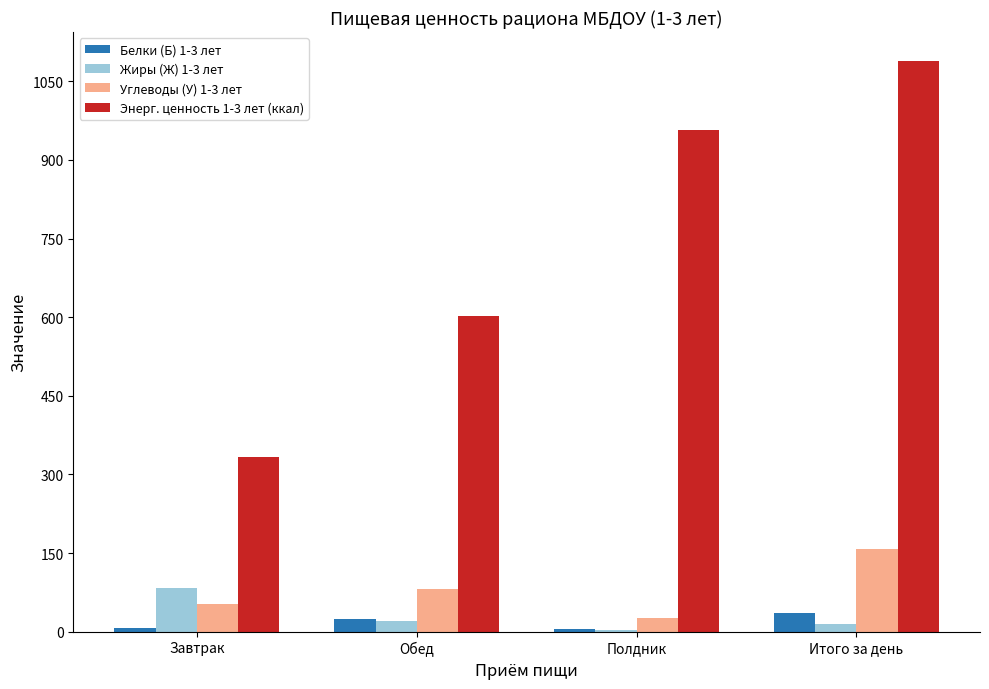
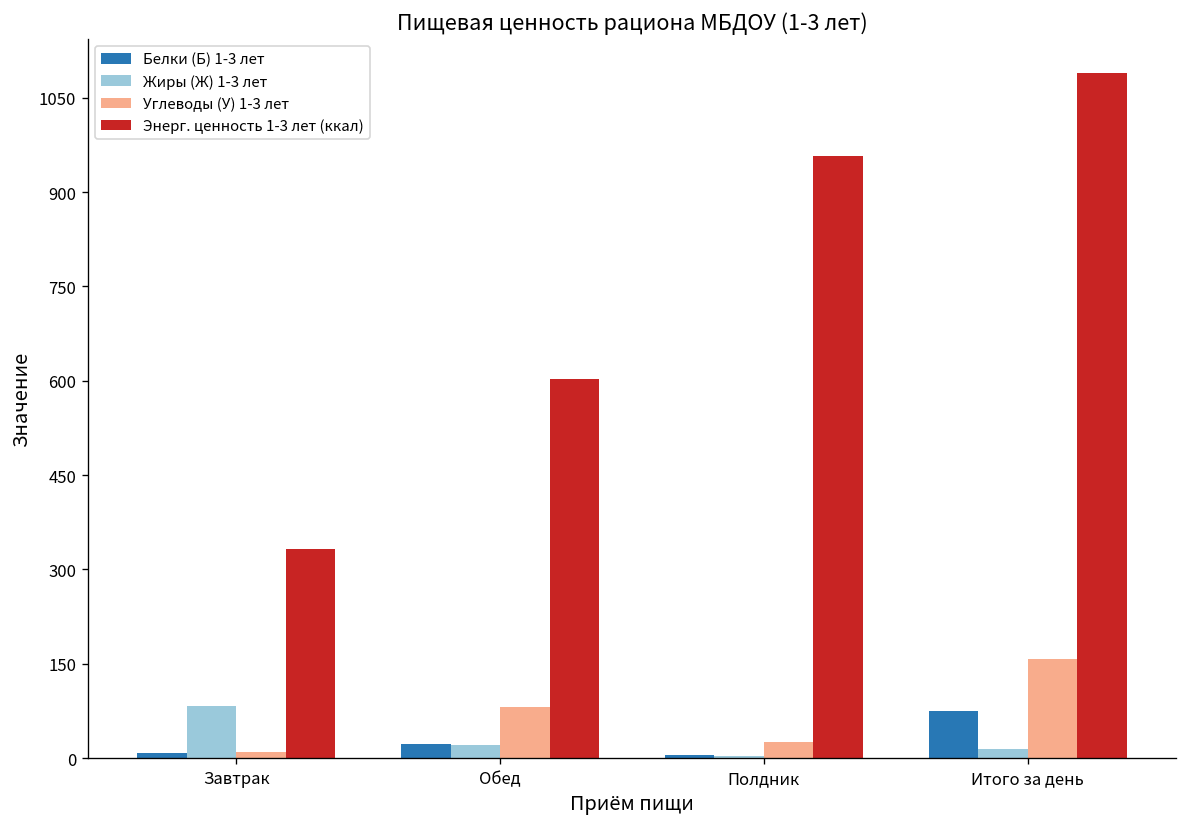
Углеводы (У) 1-3 лет, Завтрак: 50 -> 10
Белки (Б) 1-3 лет, Итого за день: 40 -> 80
